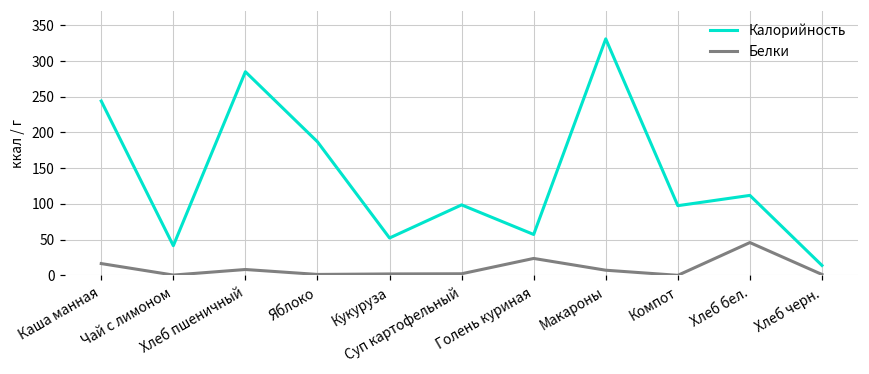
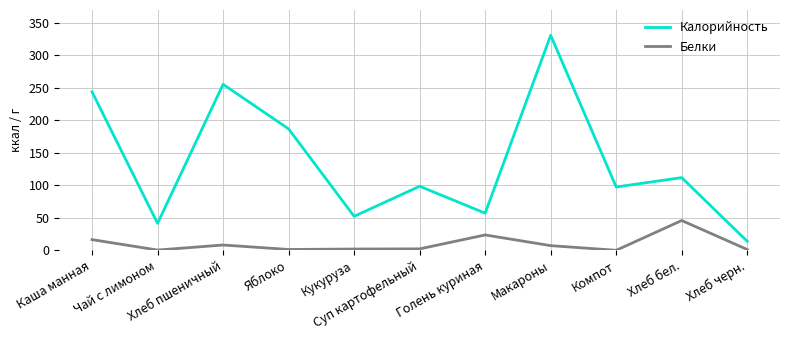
Калорийность, Хлеб пшеничный: 290 -> 260
